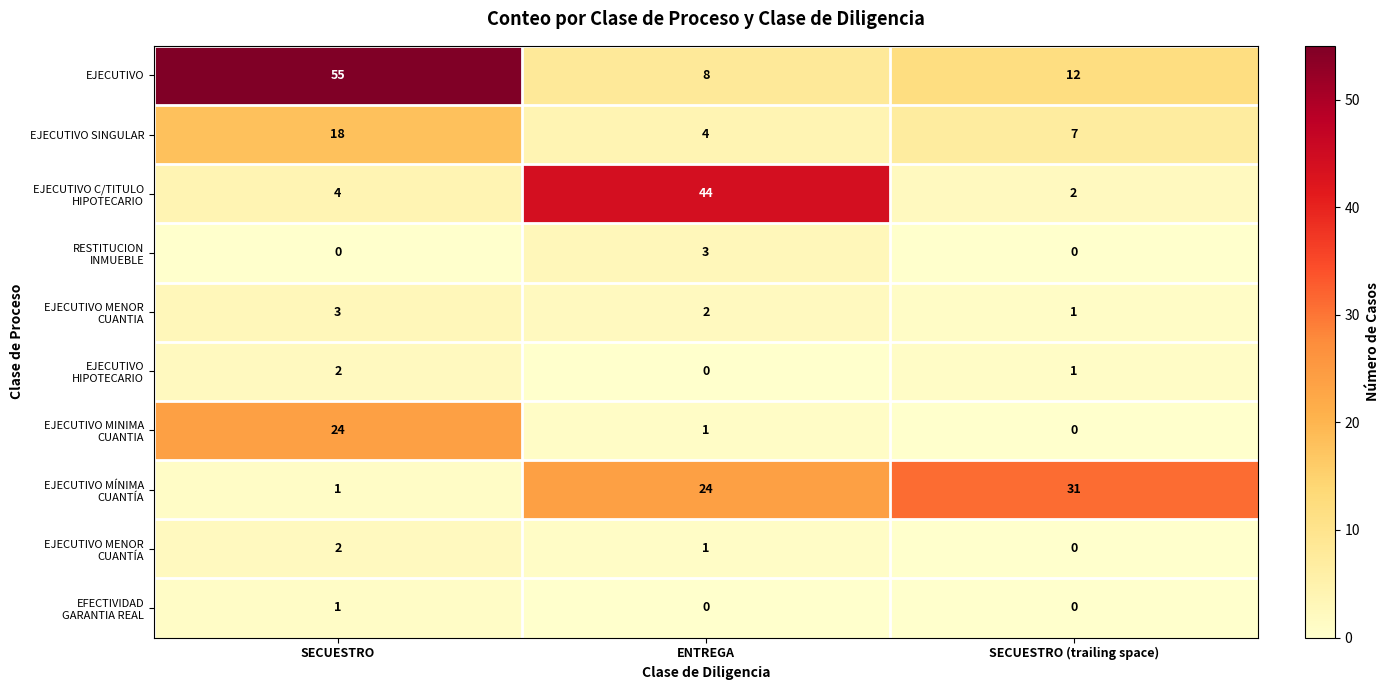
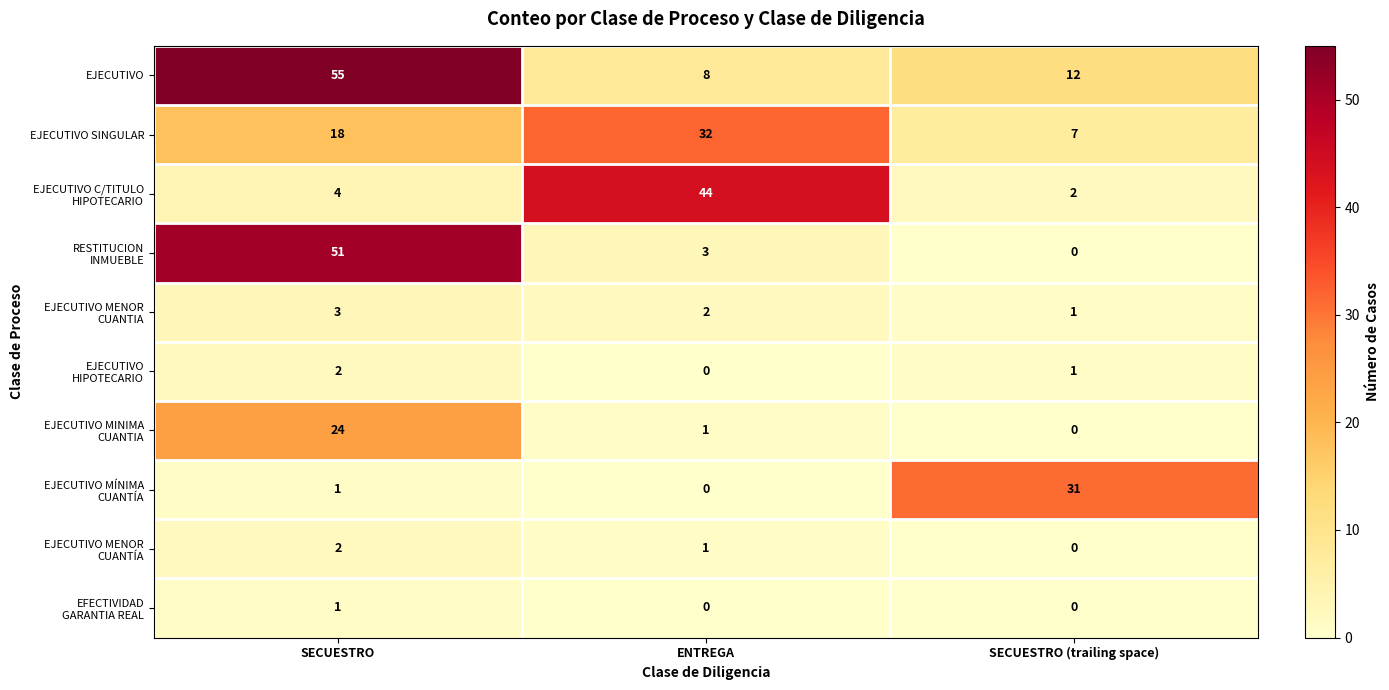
EJECUTIVO SINGULAR, ENTREGA: 4 -> 32
RESTITUCION INMUEBLE, SECUESTRO: 0 -> 51
EJECUTIVO MÍNIMA CUANTÍA, ENTREGA: 24 -> 0
